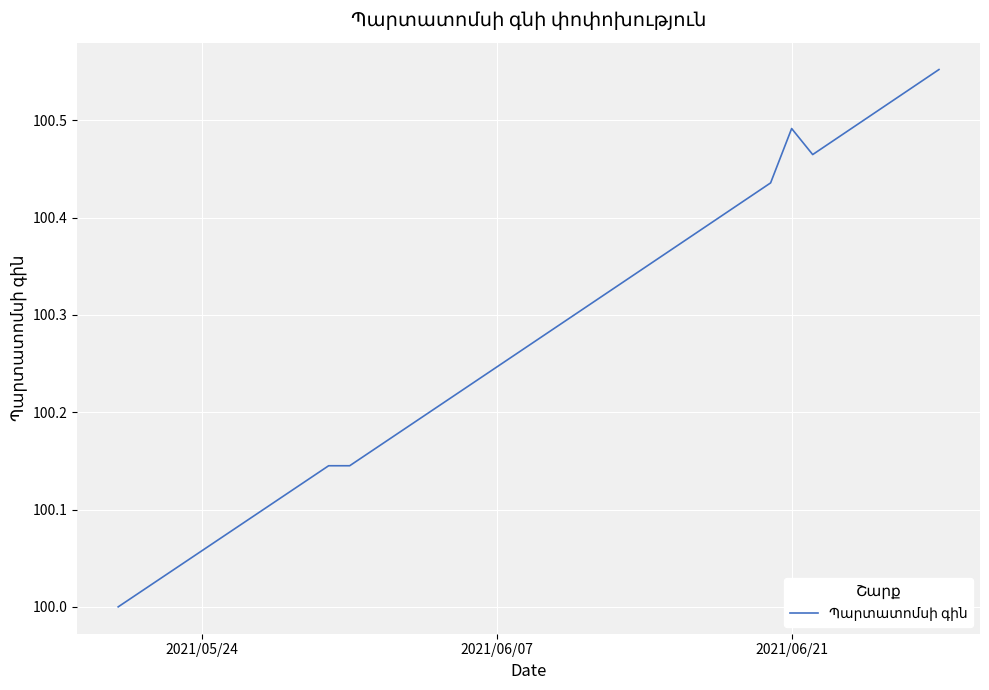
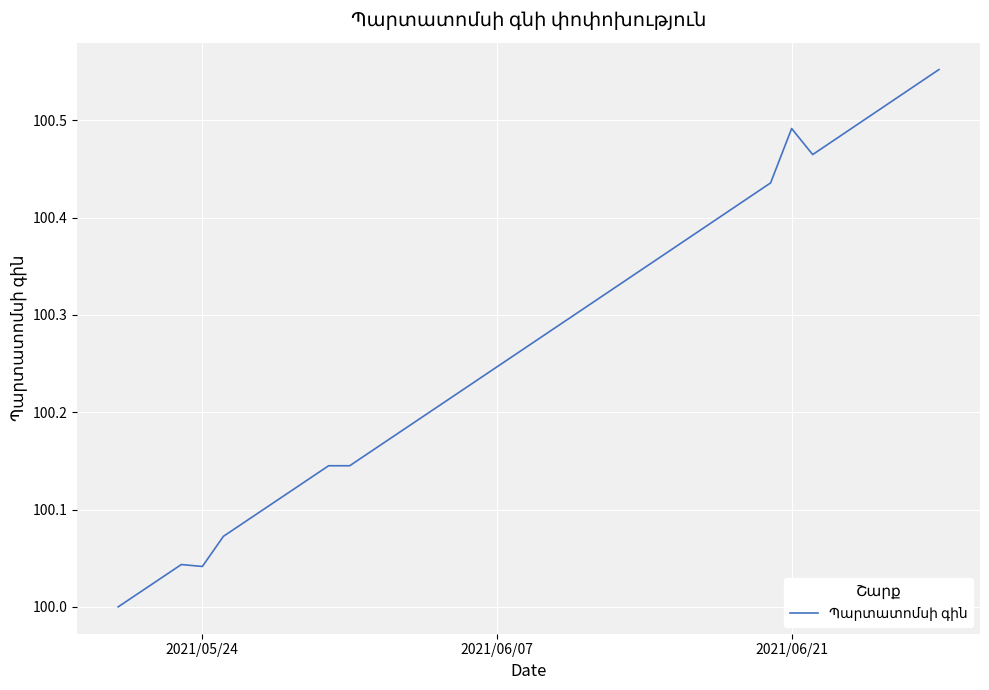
2021/05/24: 100.06 -> 100.04
